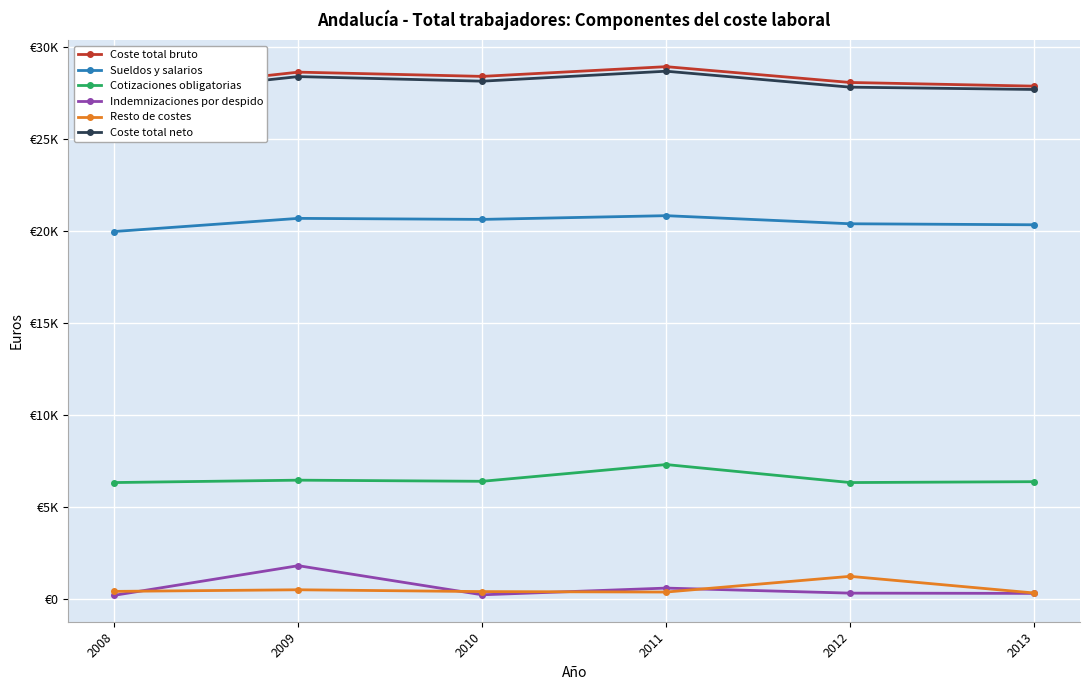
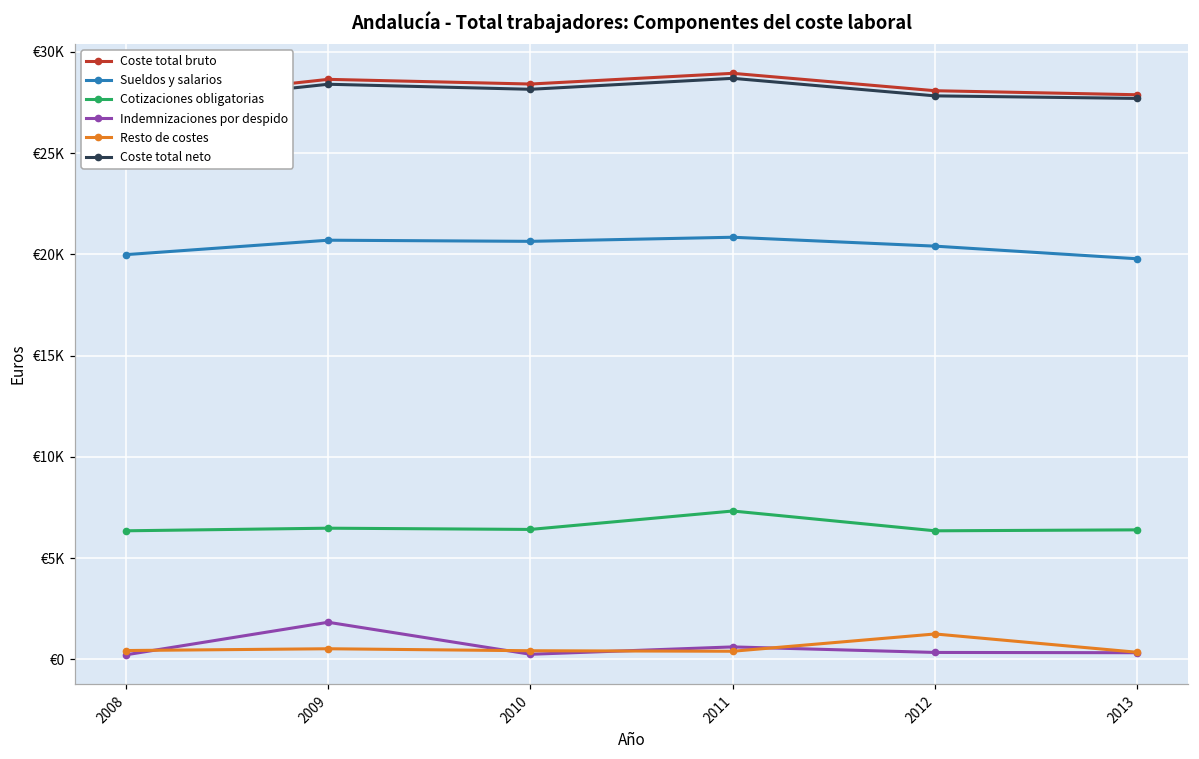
Sueldos y salarios, 2013: €20300 -> €19800
